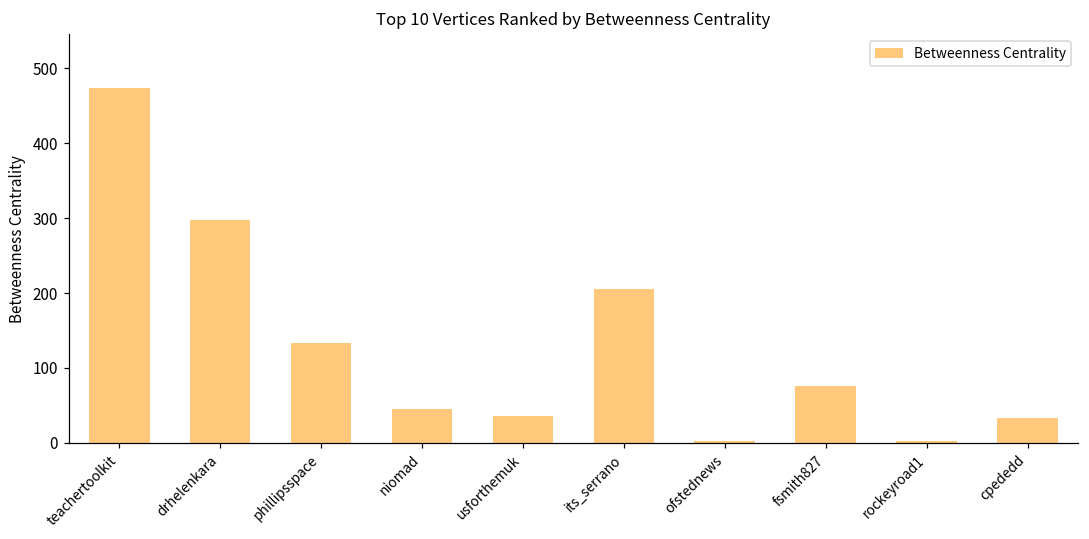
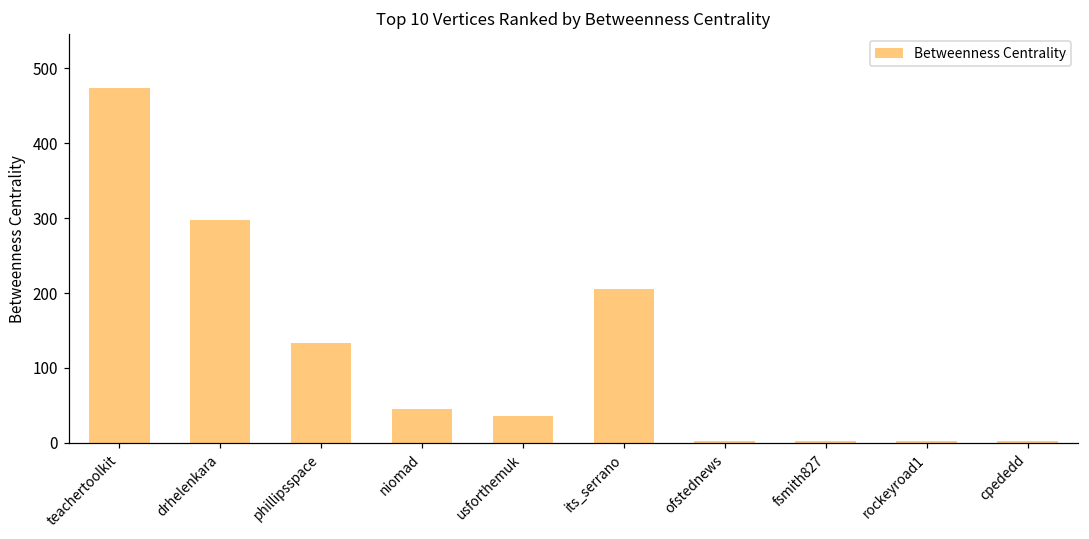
fsmith827: 80 -> 0
cpededd: 30 -> 0
